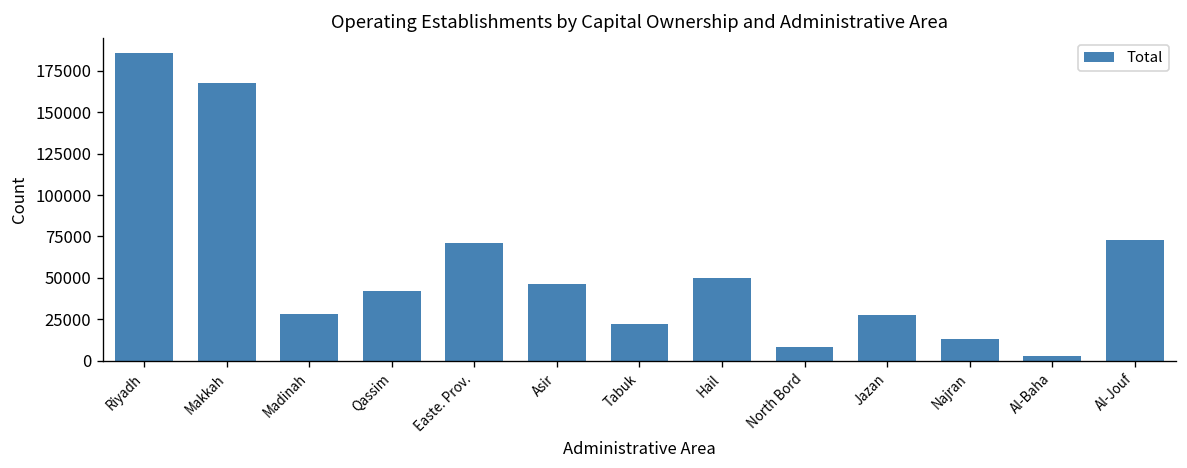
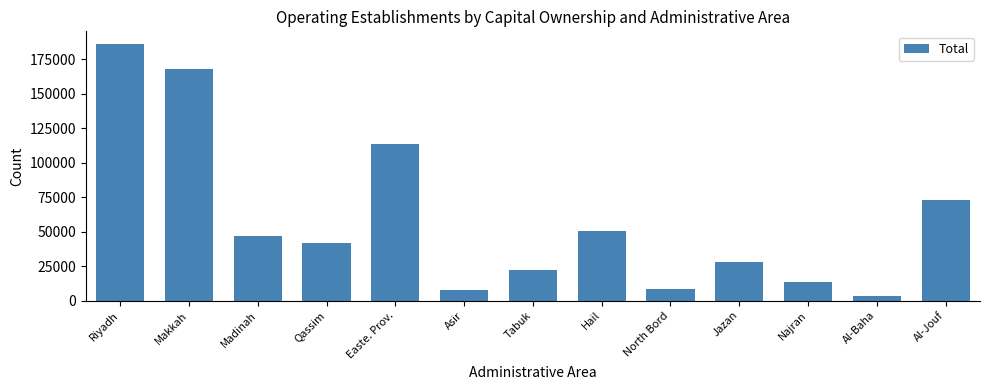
Madinah: 28000 -> 47000
Easte. Prov.: 71000 -> 114000
Asir: 46000 -> 7000
